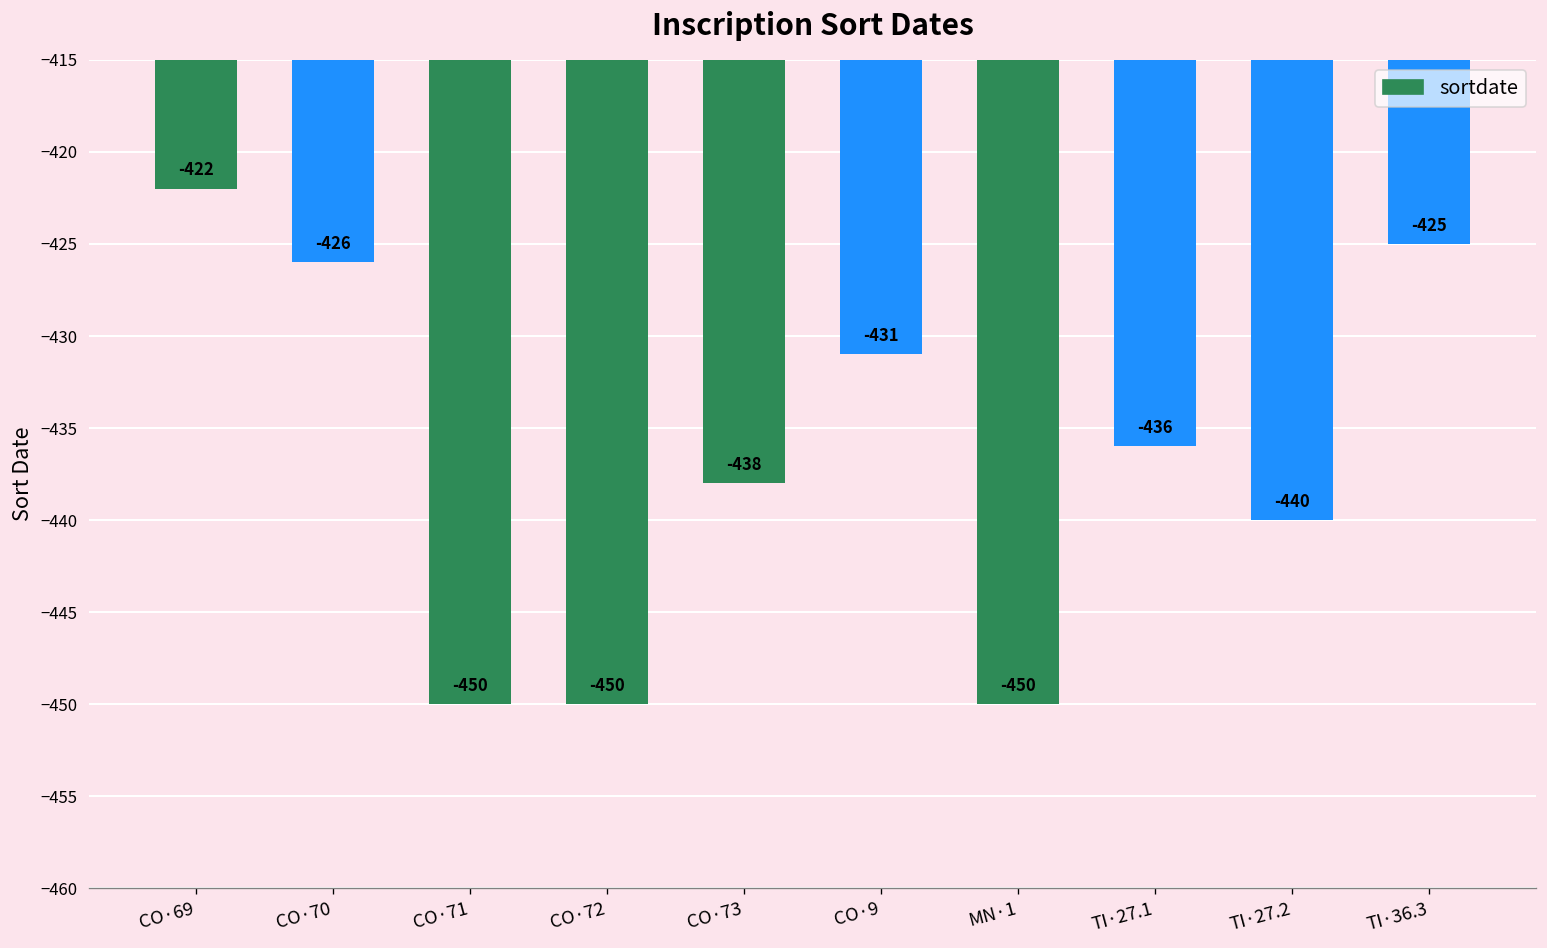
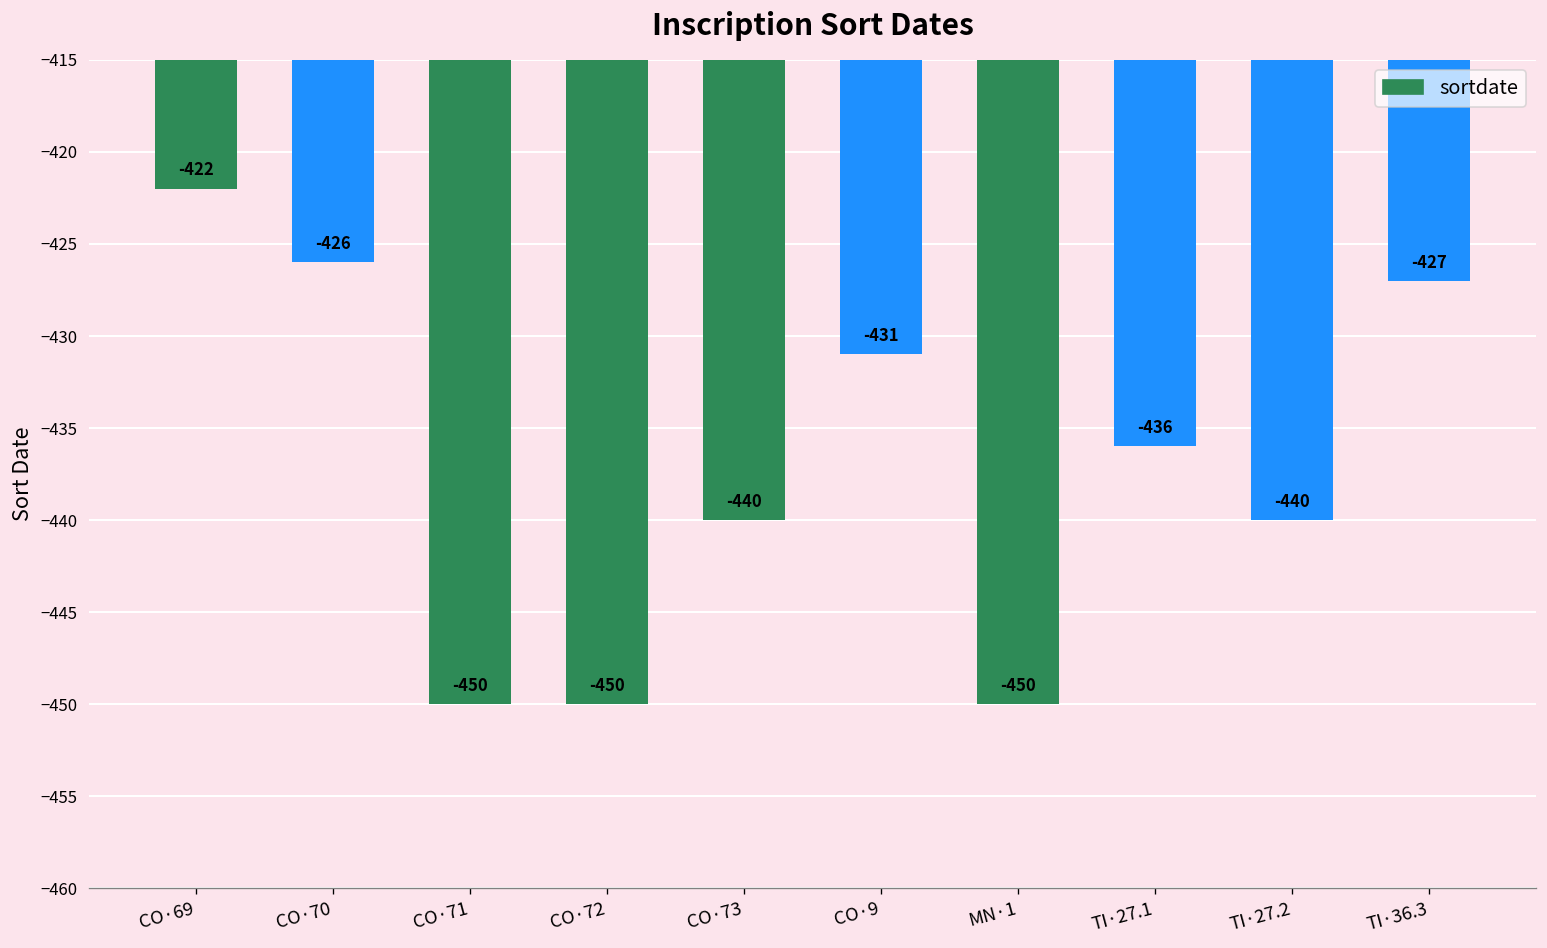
CO·73: -438 -> -440
TI·36.3: -425 -> -427
